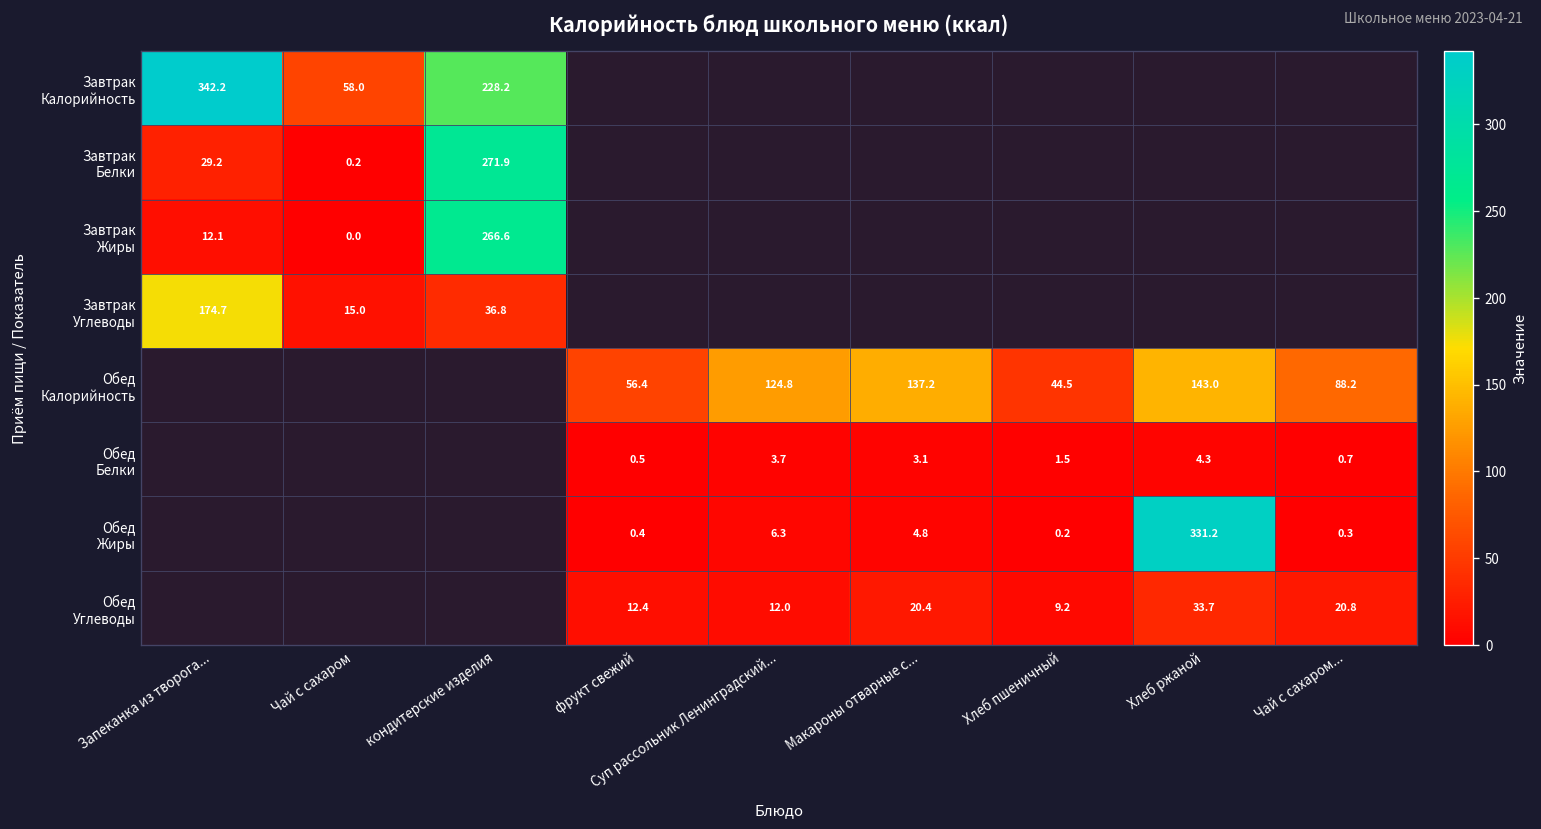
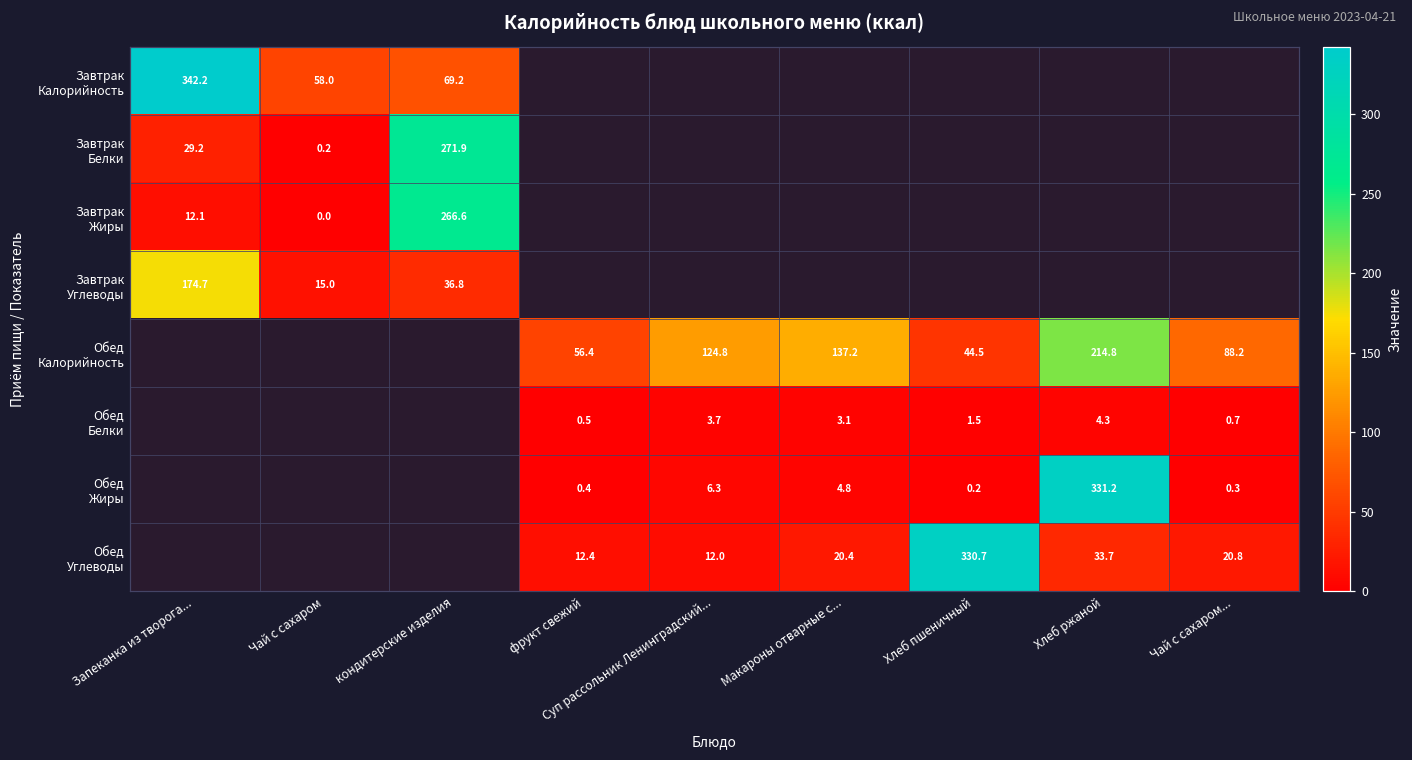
Завтрак Калорийность, кондитерские изделия: 228.2 -> 69.2
Обед Калорийность, Хлеб ржаной: 143.0 -> 214.8
Обед Углеводы, Хлеб пшеничный: 9.2 -> 330.7
